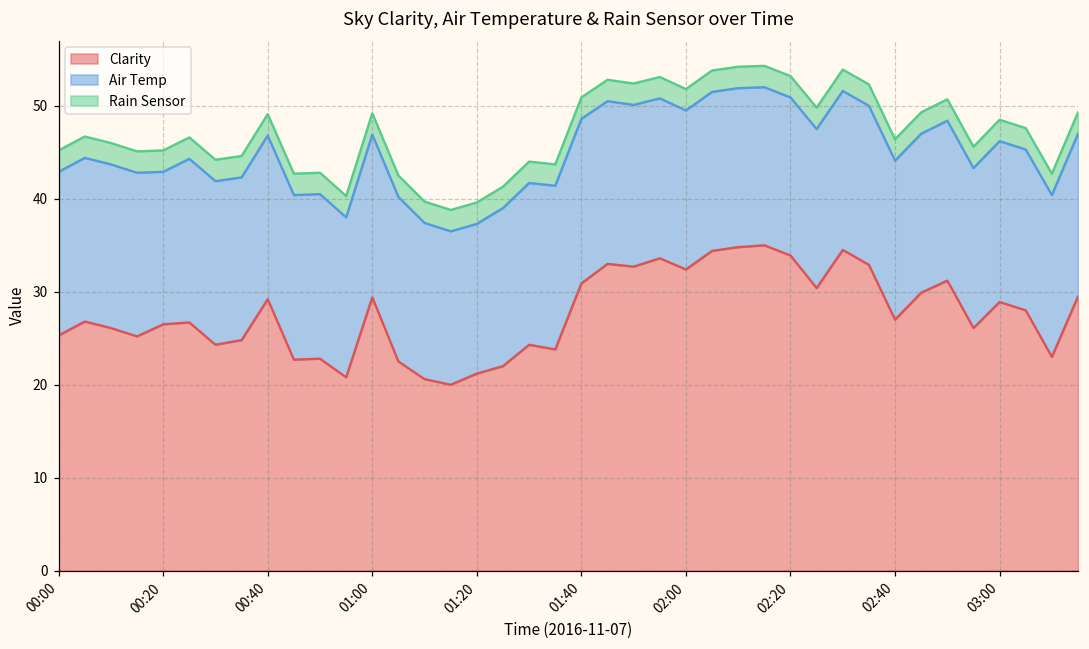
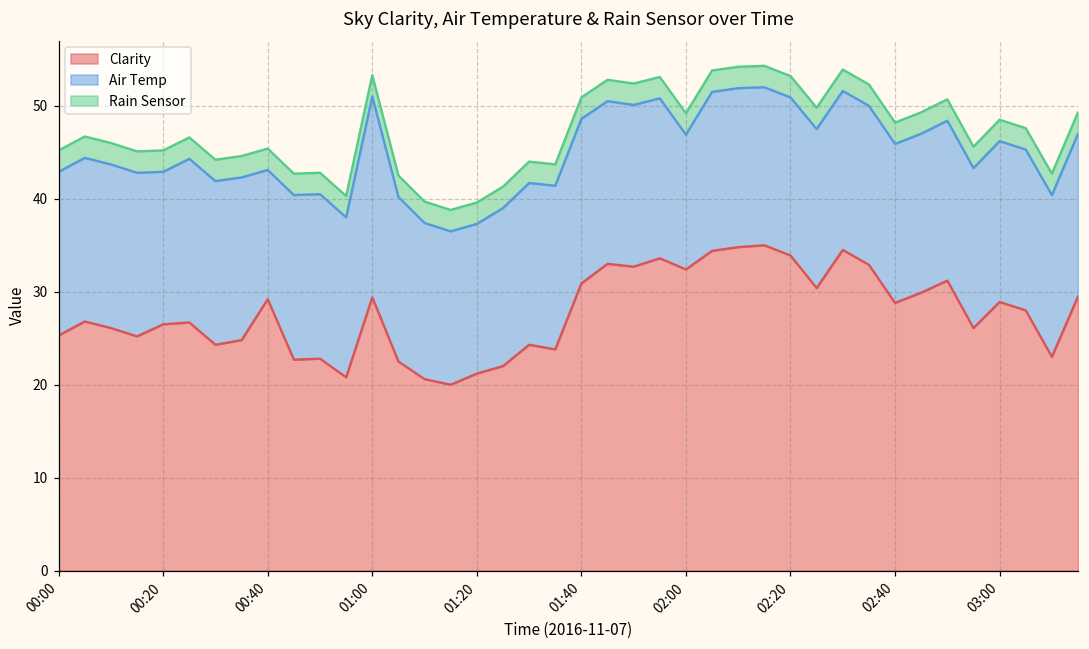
Air Temp, 00:40: 18 -> 14
Air Temp, 01:00: 18 -> 22
Air Temp, 02:00: 17 -> 15
Clarity, 02:40: 27 -> 29
